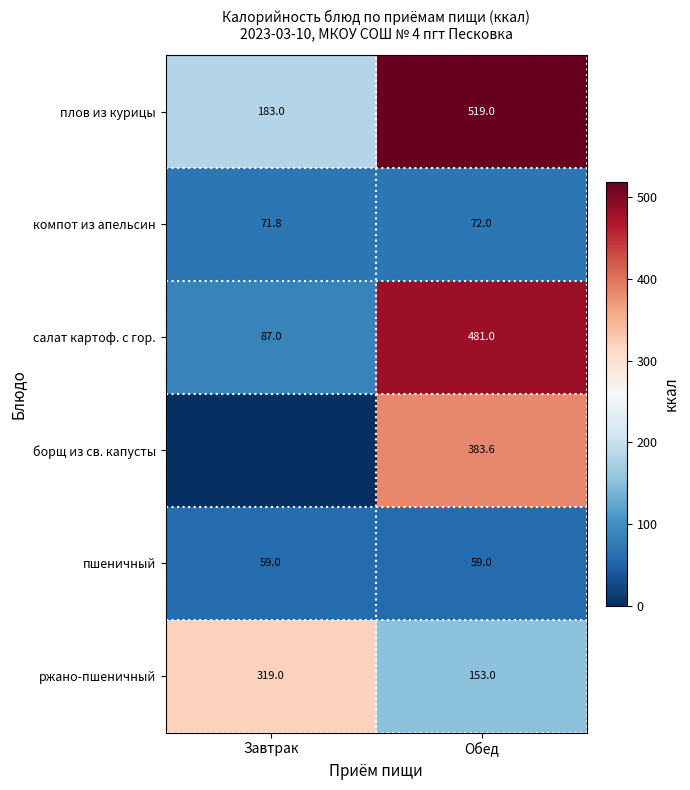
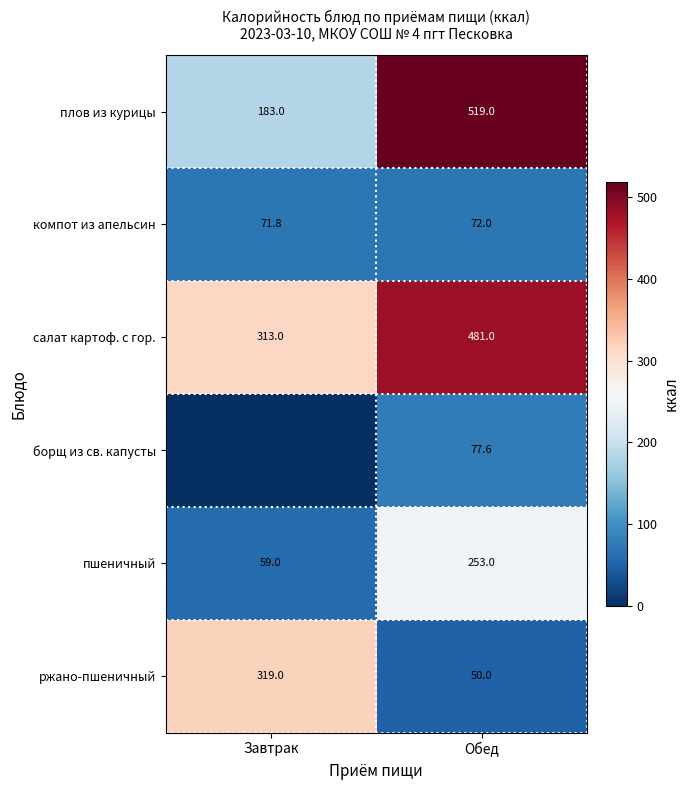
салат картоф. с гор., Завтрак: 87.0 -> 313.0
борщ из св. капусты, Обед: 383.6 -> 77.6
пшеничный, Обед: 59.0 -> 253.0
ржано-пшеничный, Обед: 153.0 -> 50.0
